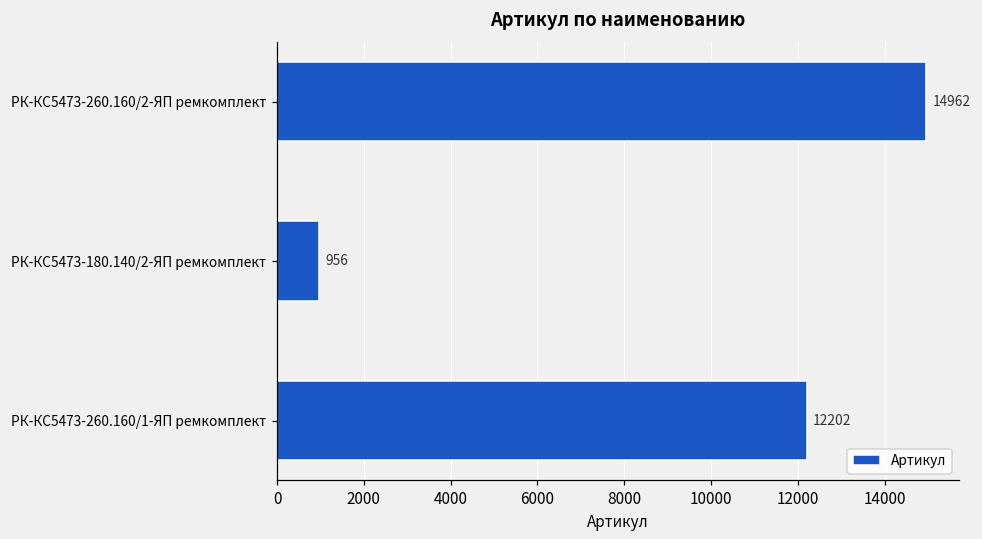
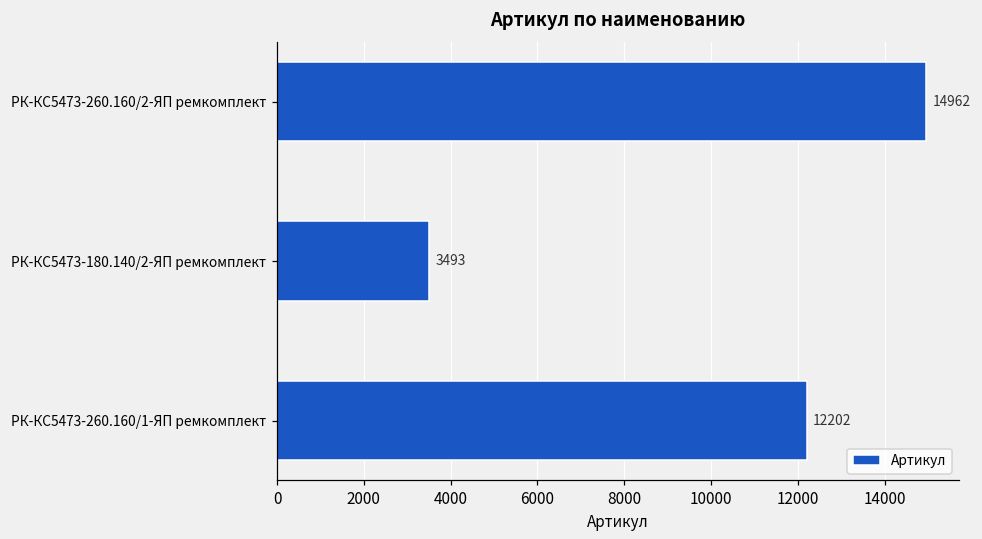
РК-КС5473-180.140/2-ЯП ремкомплект: 956 -> 3493
